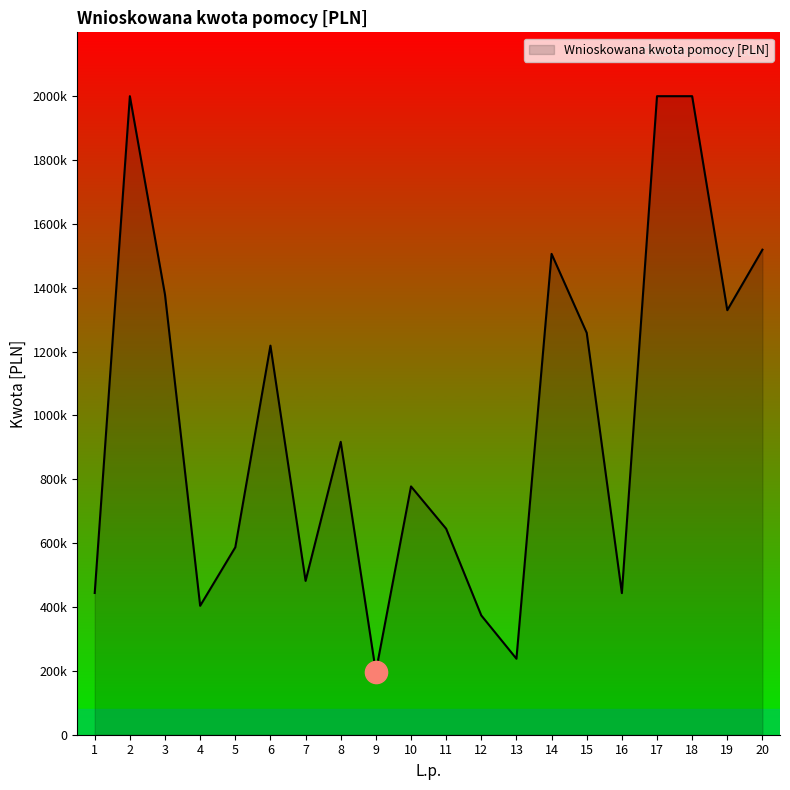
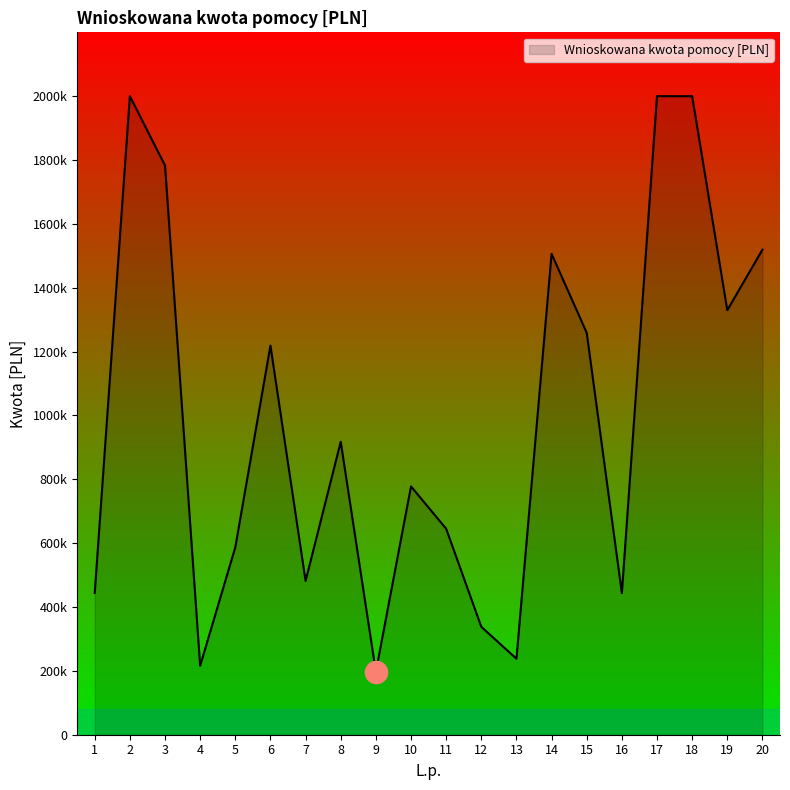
Wnioskowana kwota pomocy [PLN], 3: 1380000 -> 1780000
Wnioskowana kwota pomocy [PLN], 4: 400000 -> 220000
Wnioskowana kwota pomocy [PLN], 12: 370000 -> 340000
